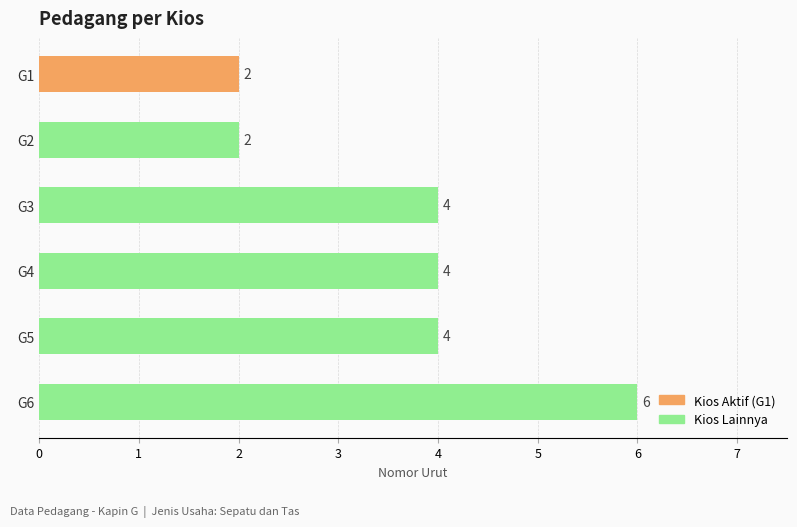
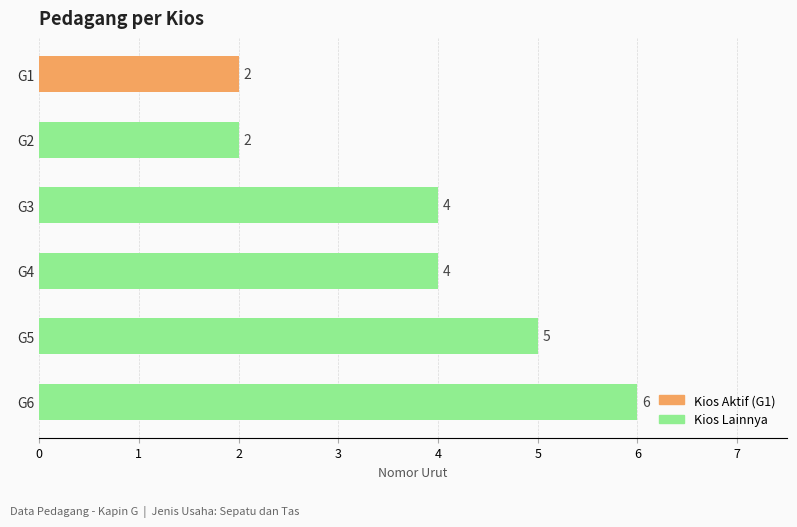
G5: 4 -> 5
